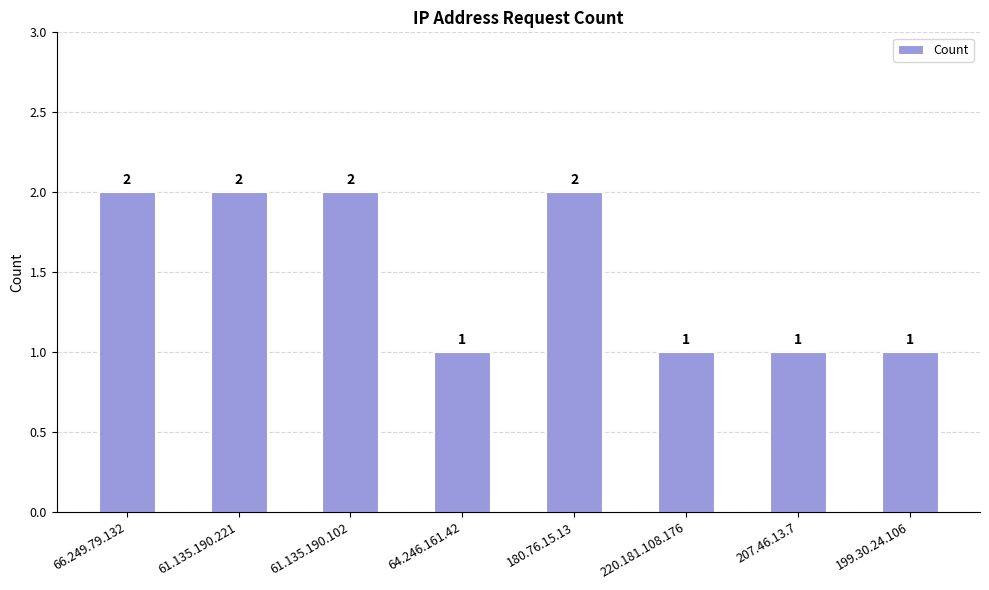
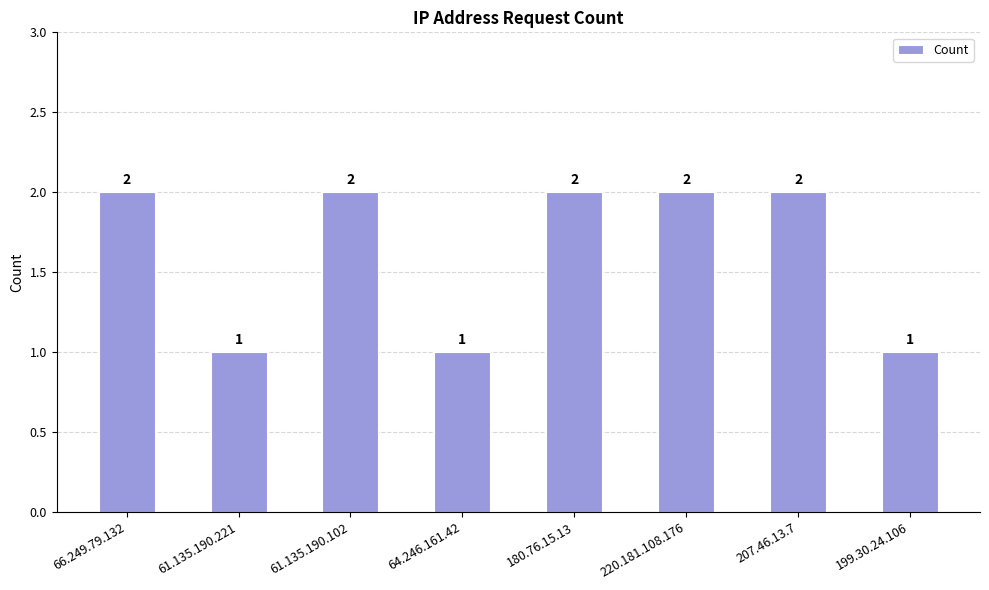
61.135.190.221: 2 -> 1
220.181.108.176: 1 -> 2
207.46.13.7: 1 -> 2
